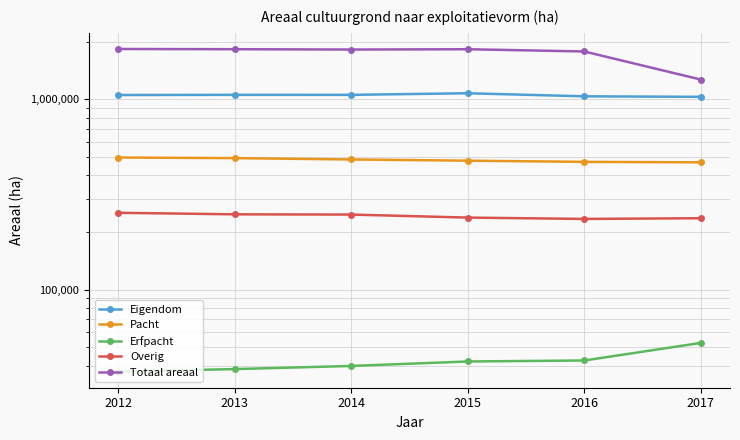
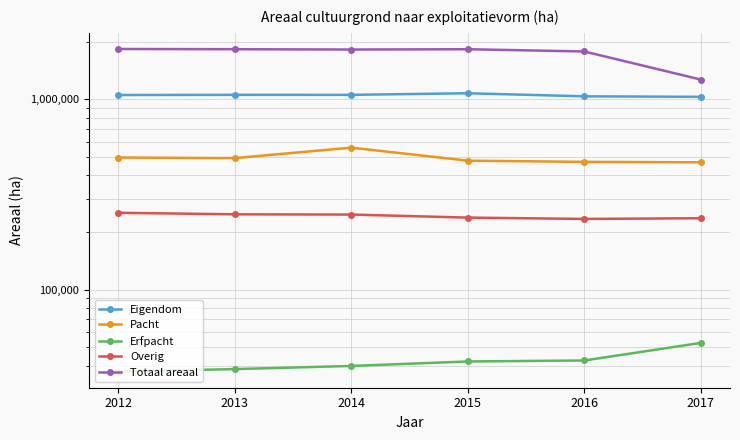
Pacht, 2014: 480,000 -> 560,000
